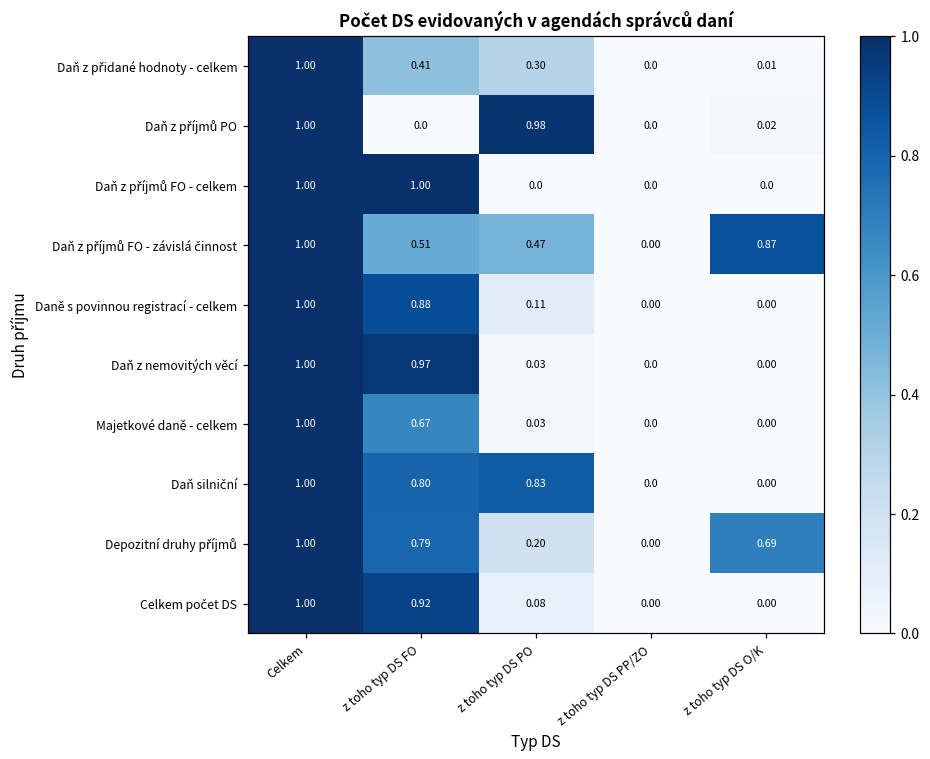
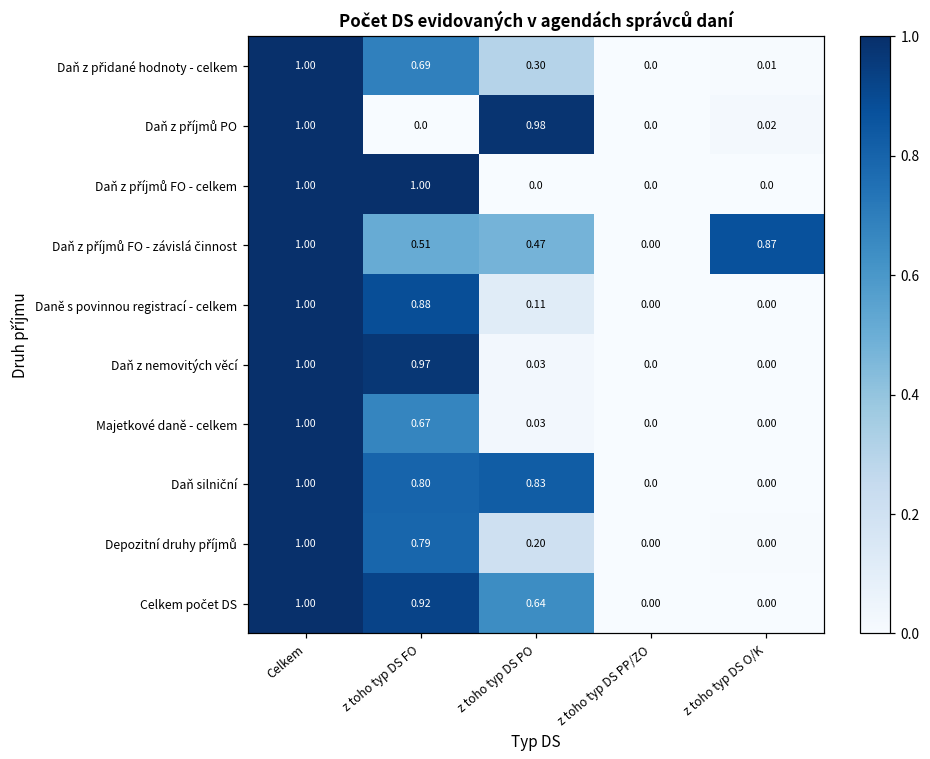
Daň z přidané hodnoty - celkem, z toho typ DS FO: 0.41 -> 0.69
Depozitní druhy příjmů, z toho typ DS O/K: 0.69 -> 0.00
Celkem počet DS, z toho typ DS PO: 0.08 -> 0.64
